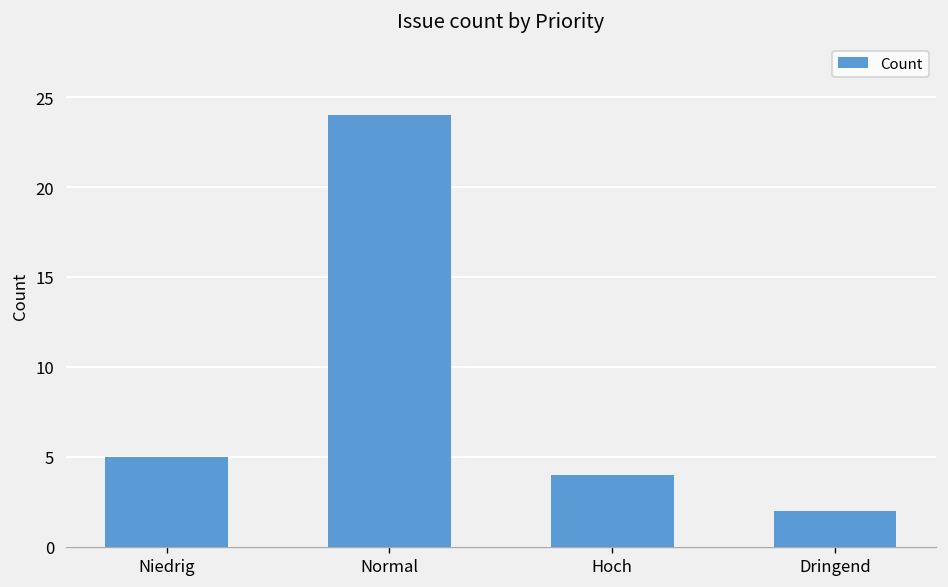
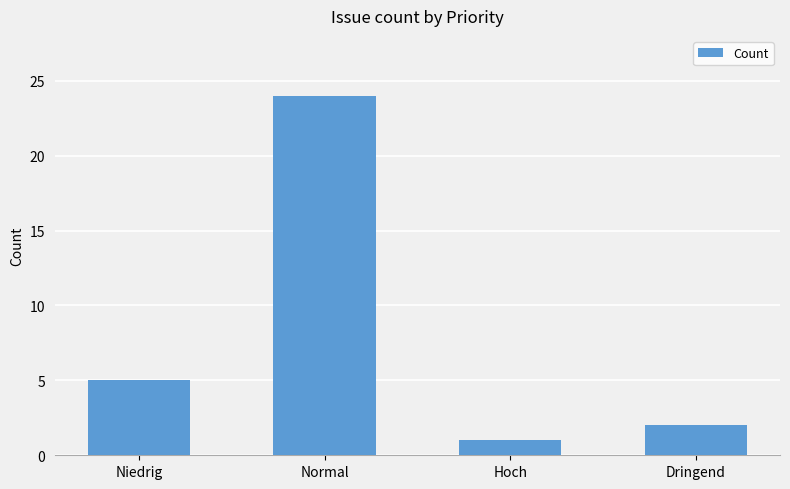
Hoch: 4 -> 1
